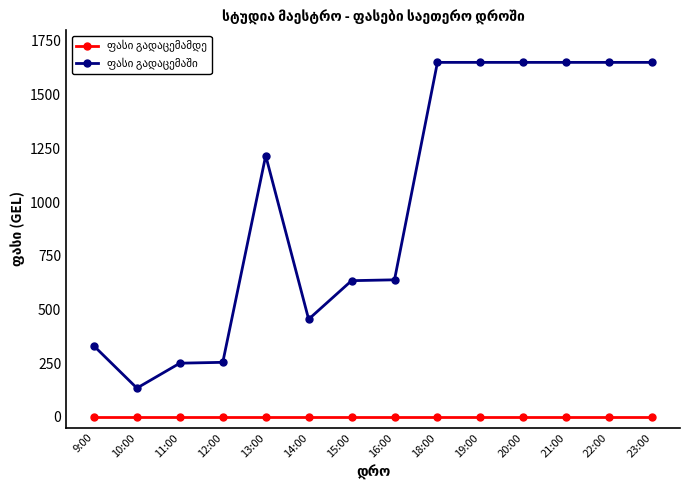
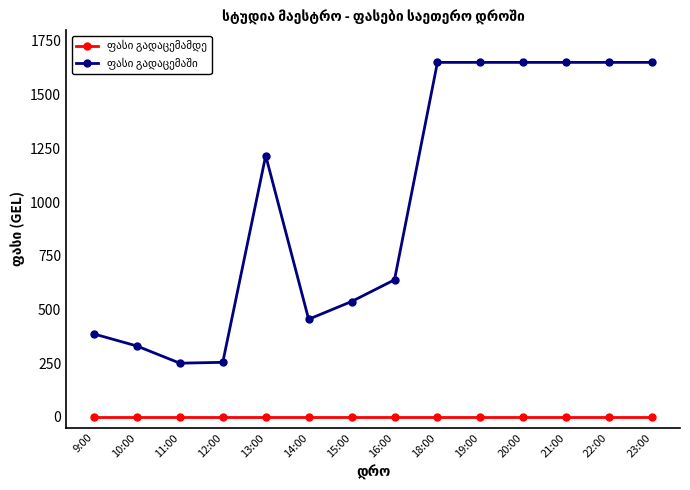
ფასი გადაცემაში, 9:00: 330 -> 390
ფასი გადაცემაში, 10:00: 130 -> 330
ფასი გადაცემაში, 15:00: 630 -> 540
